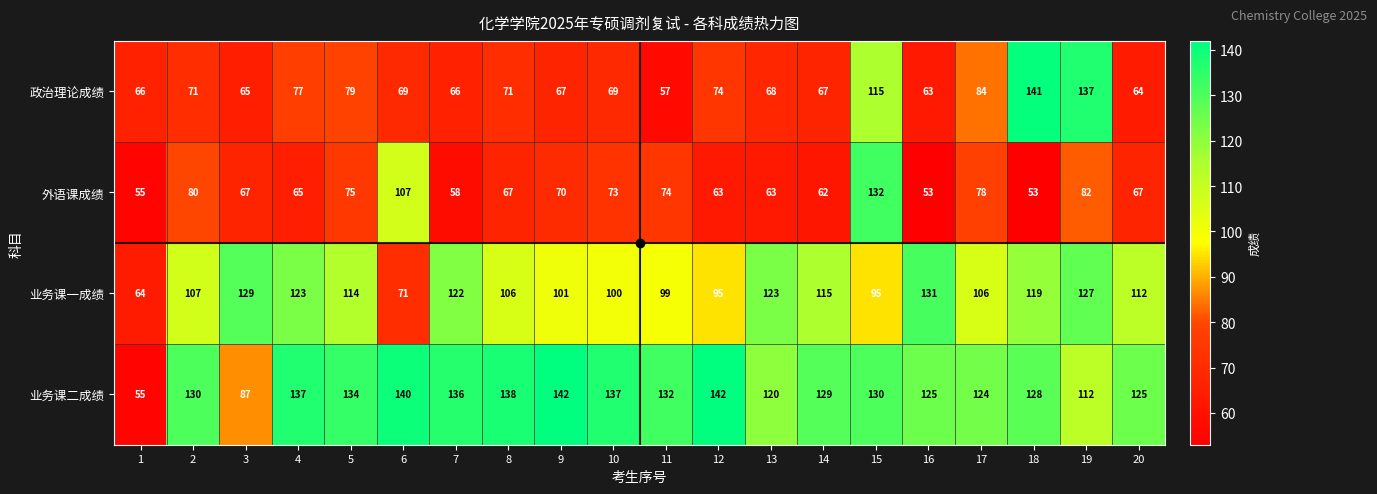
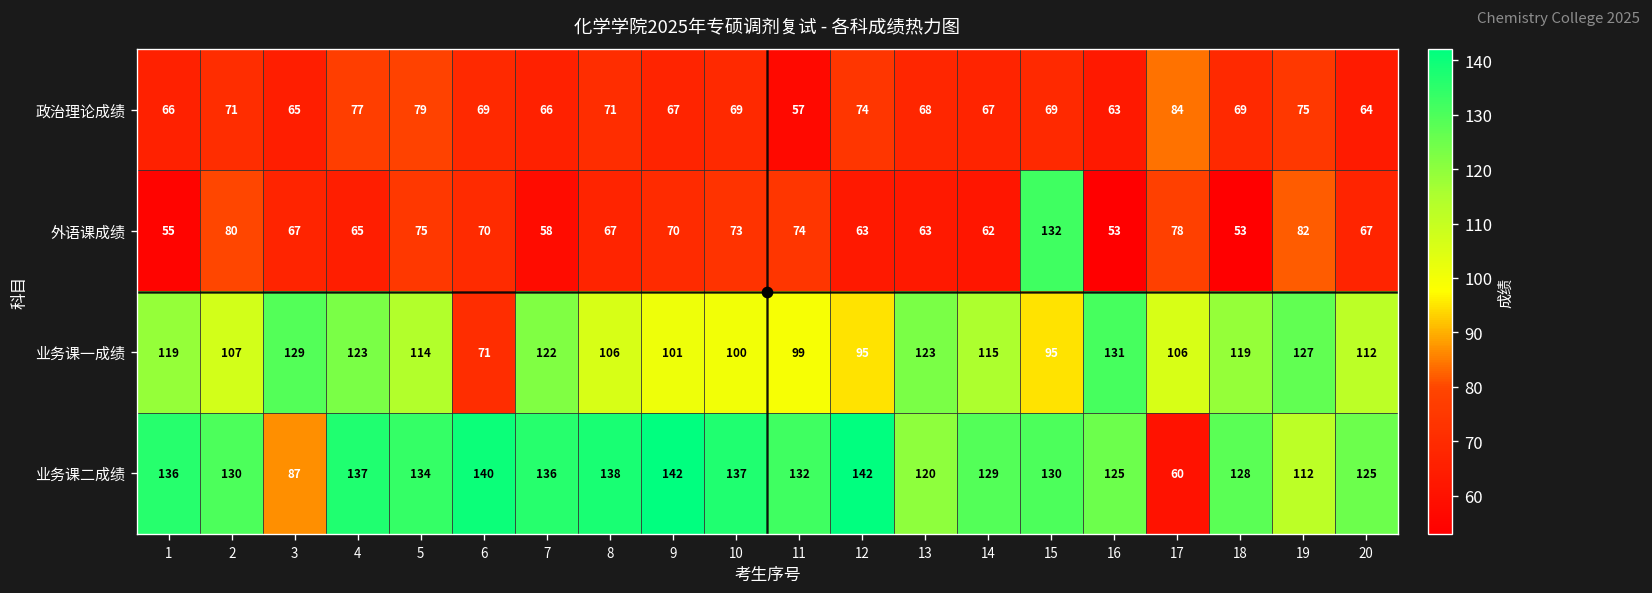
政治理论成绩, 15: 115 -> 69
政治理论成绩, 18: 141 -> 69
政治理论成绩, 19: 137 -> 75
外语课成绩, 6: 107 -> 70
业务课一成绩, 1: 64 -> 119
业务课二成绩, 1: 55 -> 136
业务课二成绩, 17: 124 -> 60
